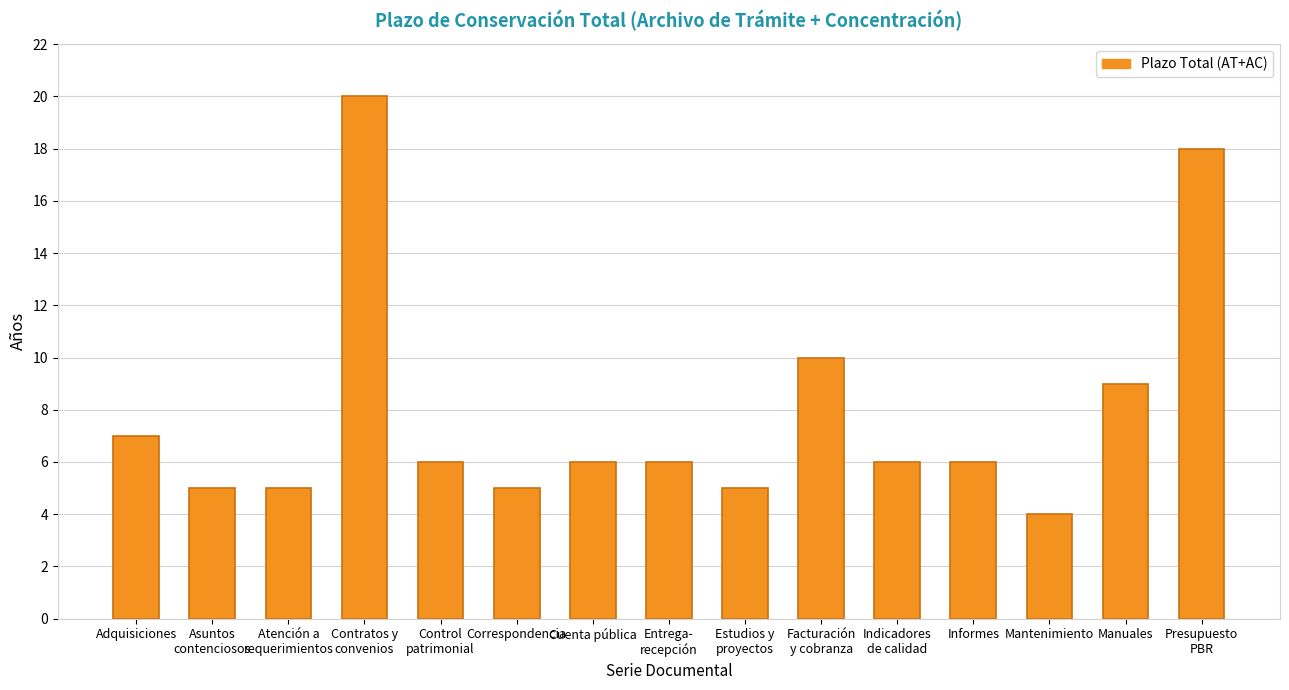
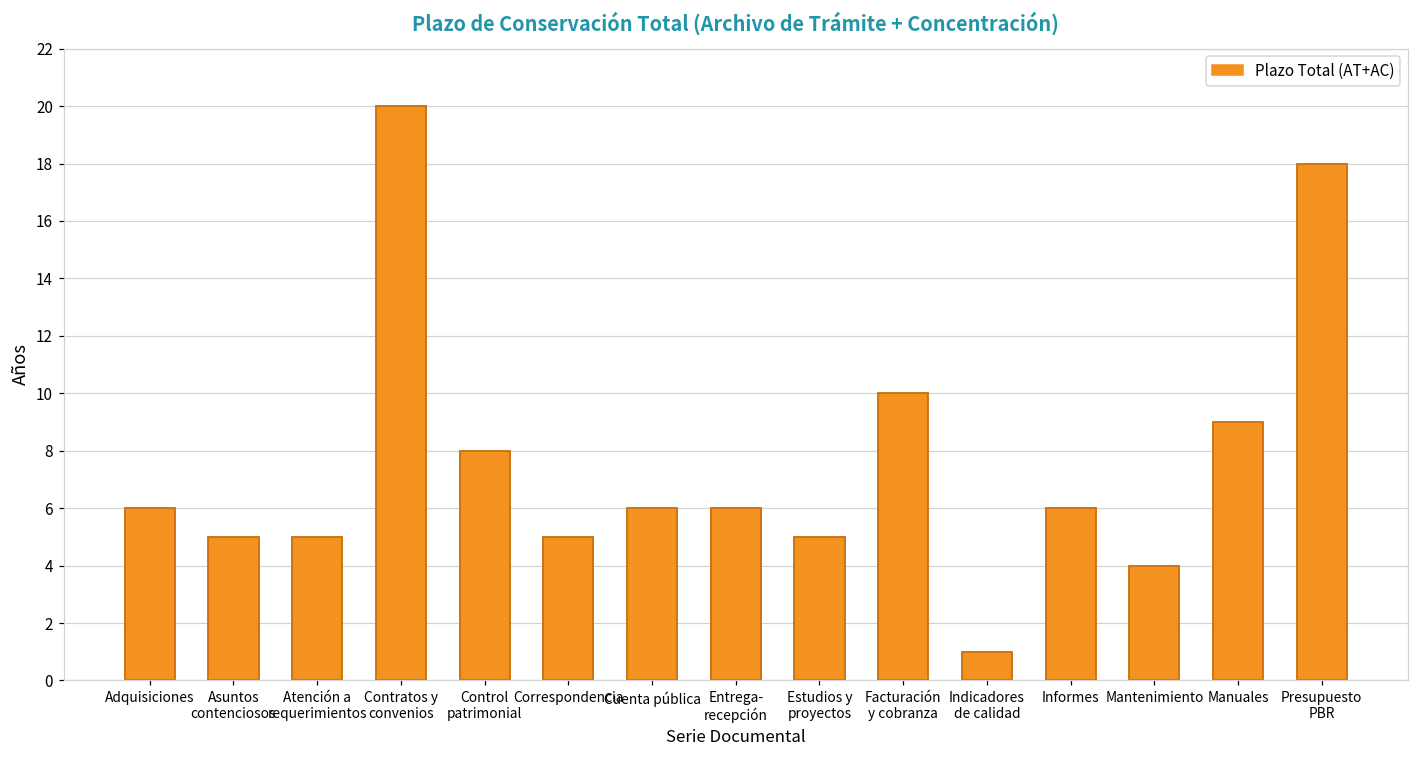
Adquisiciones: 7 -> 6
Control patrimonial: 6 -> 8
Indicadores de calidad: 6 -> 1
